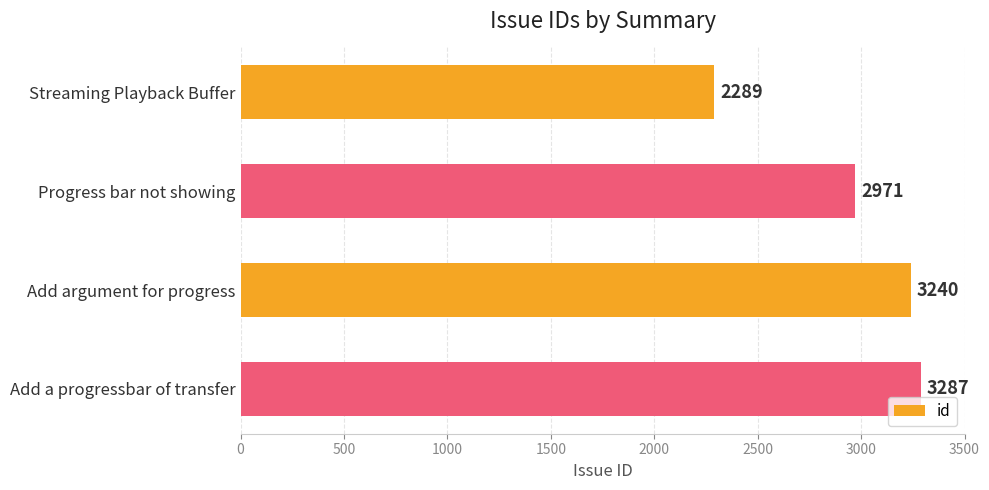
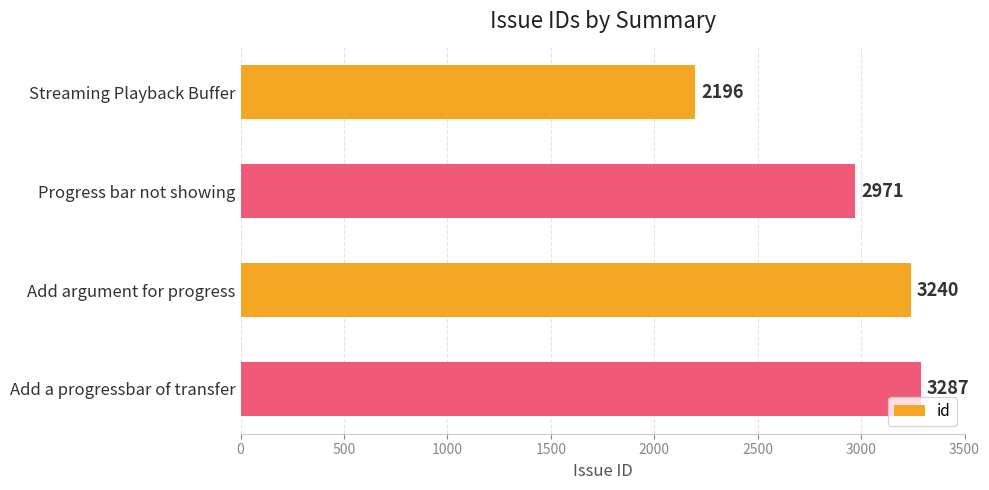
Streaming Playback Buffer: 2289 -> 2196
